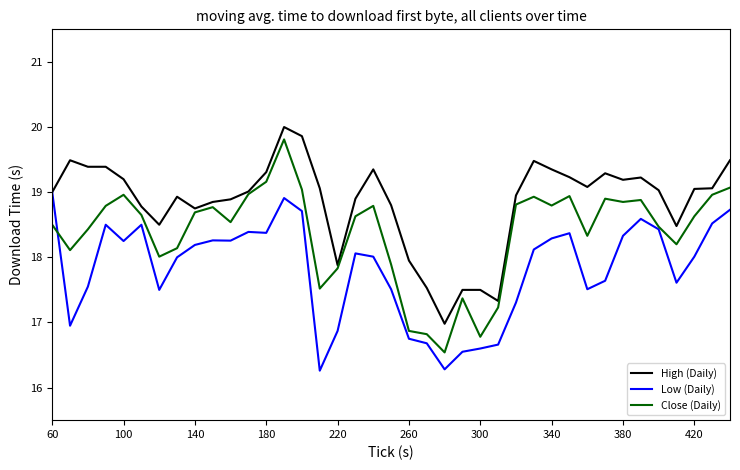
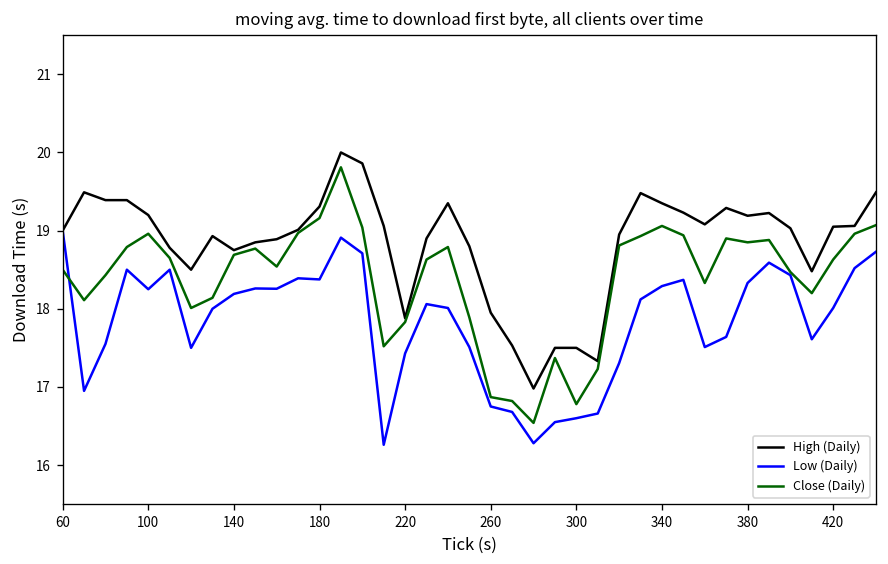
Low (Daily), 220: 16.9 -> 17.4
Close (Daily), 340: 18.8 -> 19.1
